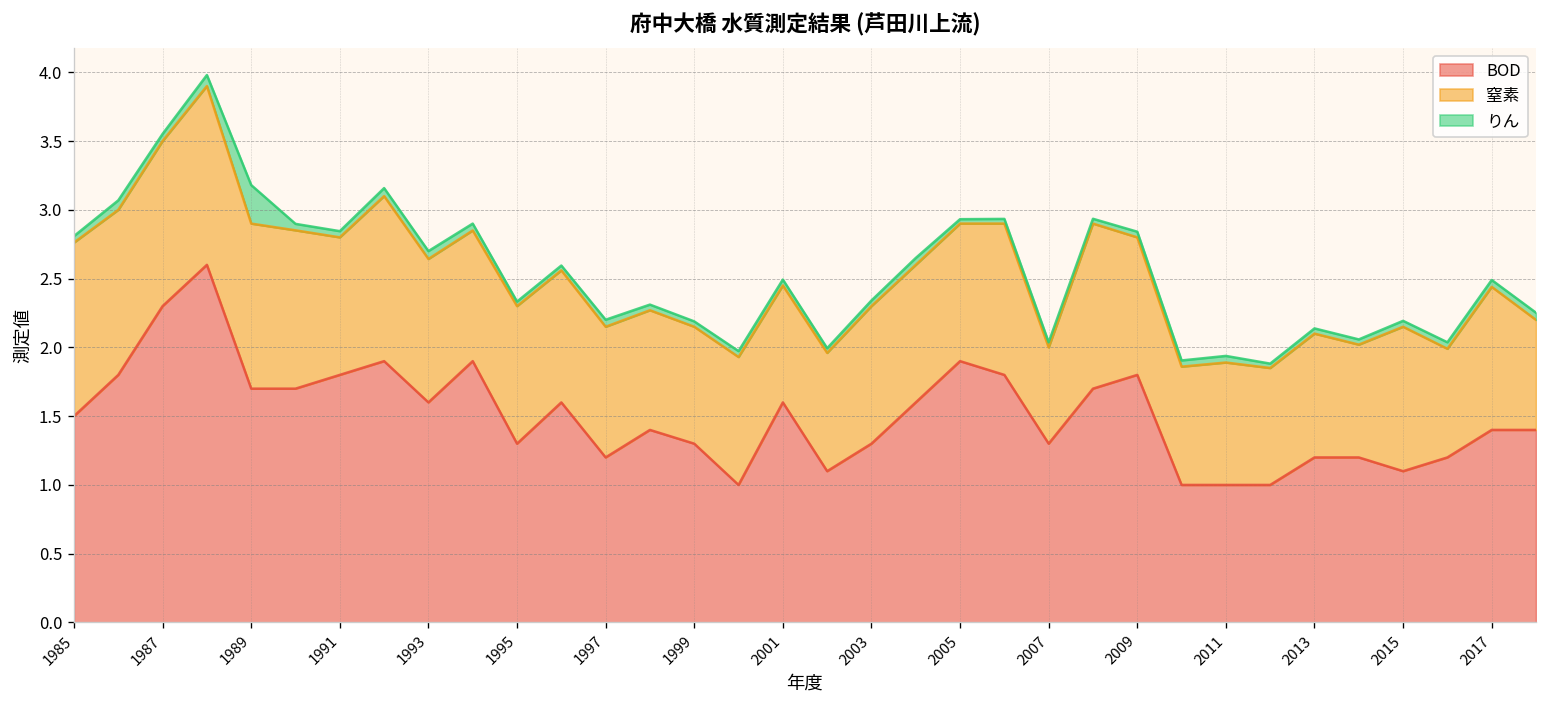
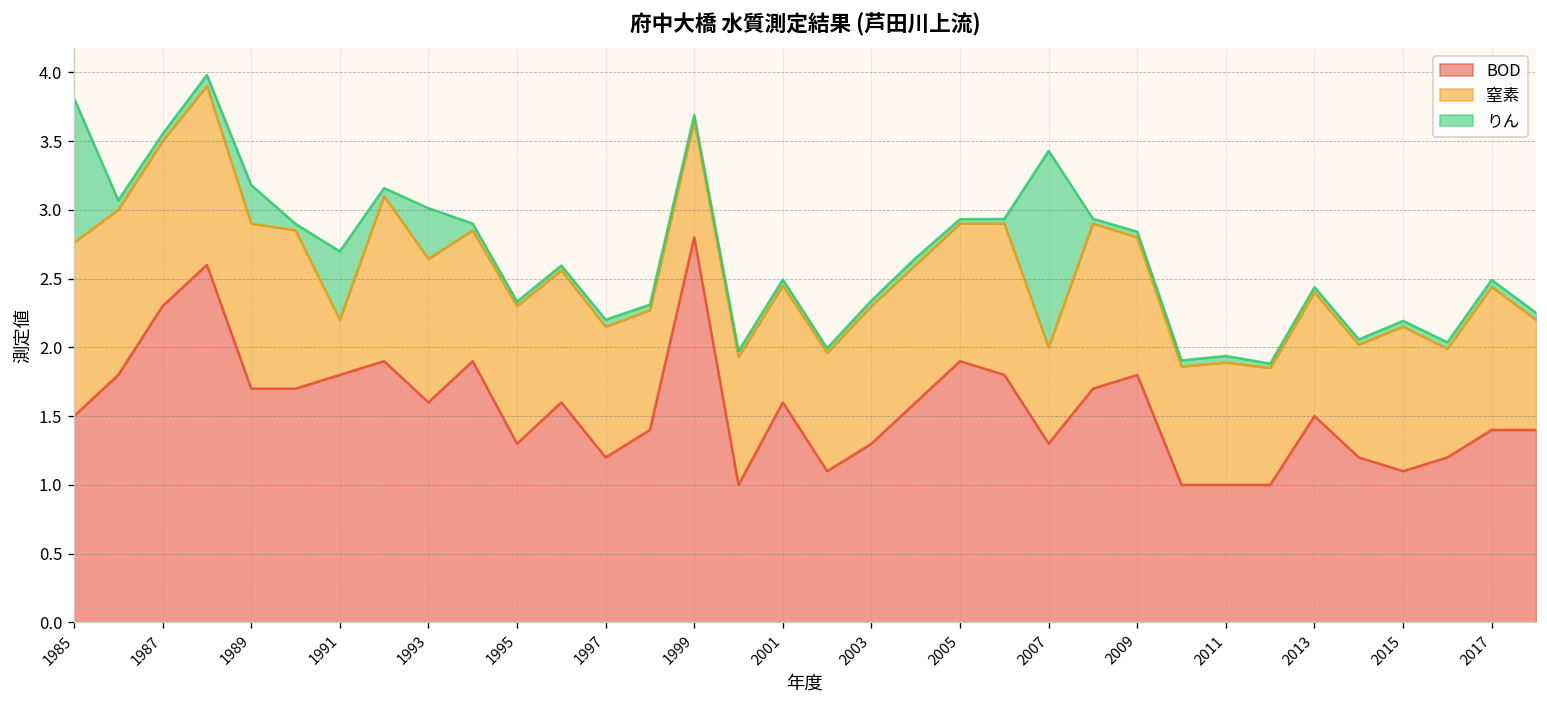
りん, 1985: 0.05 -> 1.05
窒素, 1991: 1.0 -> 0.4
りん, 1991: 0.04 -> 0.50
りん, 1993: 0.06 -> 0.37
BOD, 1999: 1.3 -> 2.8
りん, 2007: 0.04 -> 1.43
BOD, 2013: 1.2 -> 1.5
